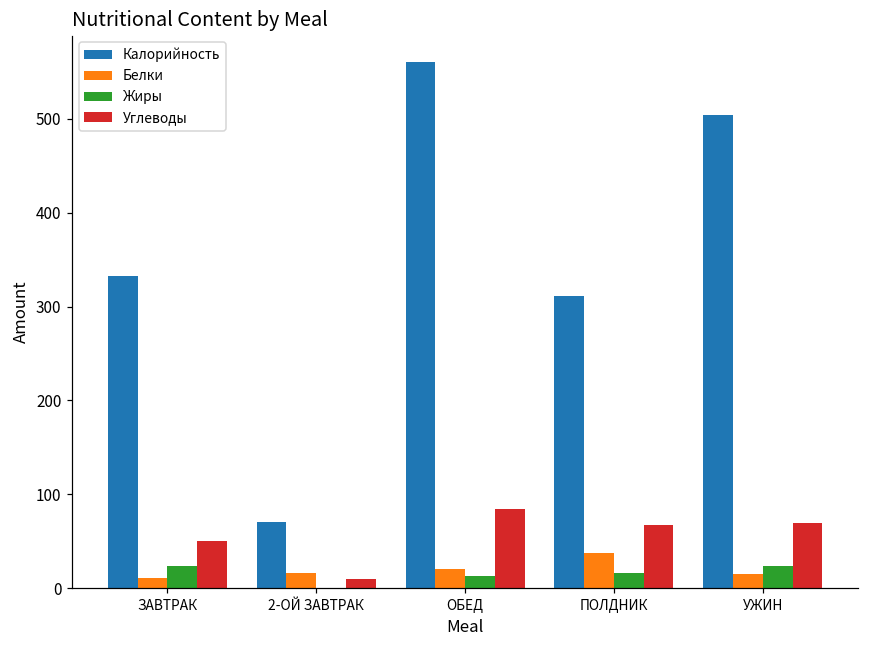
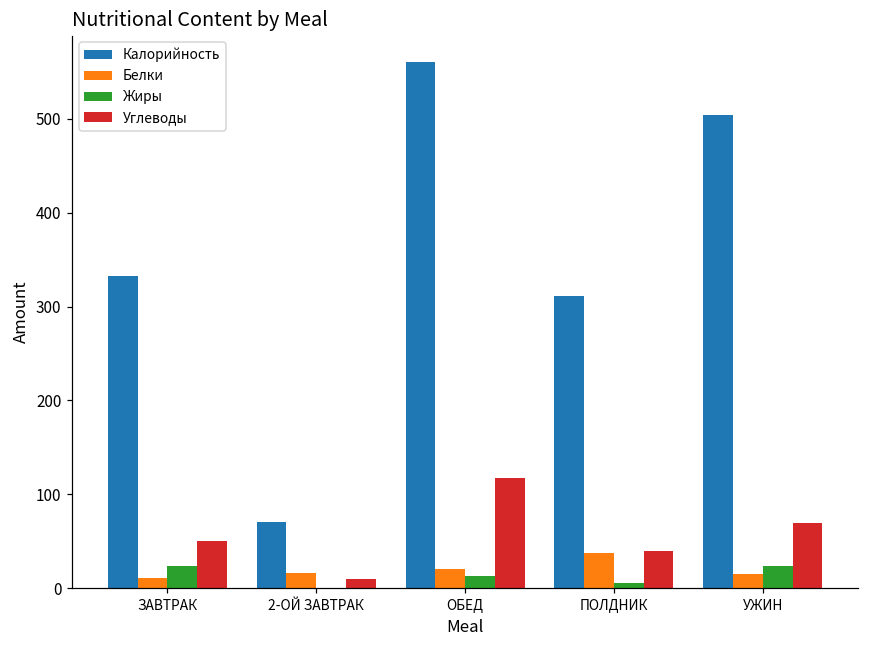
Углеводы, ОБЕД: 80 -> 120
Жиры, ПОЛДНИК: 20 -> 10
Углеводы, ПОЛДНИК: 70 -> 40
